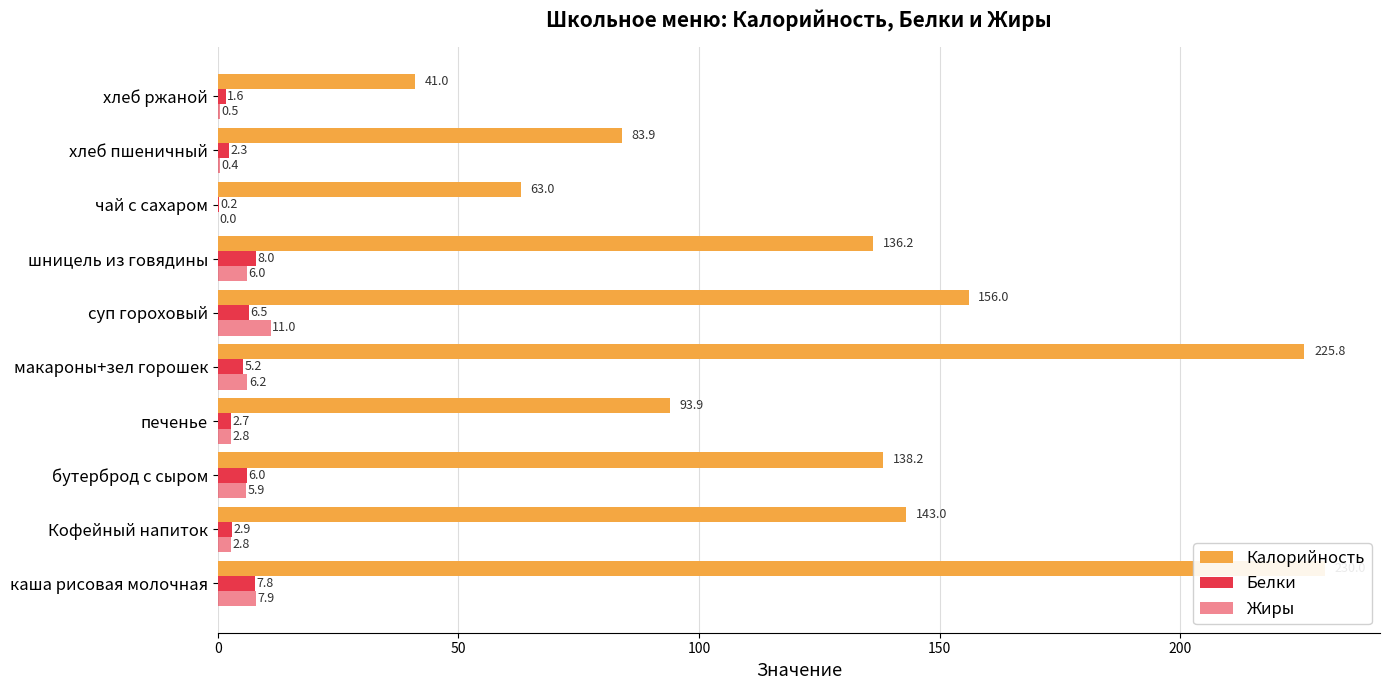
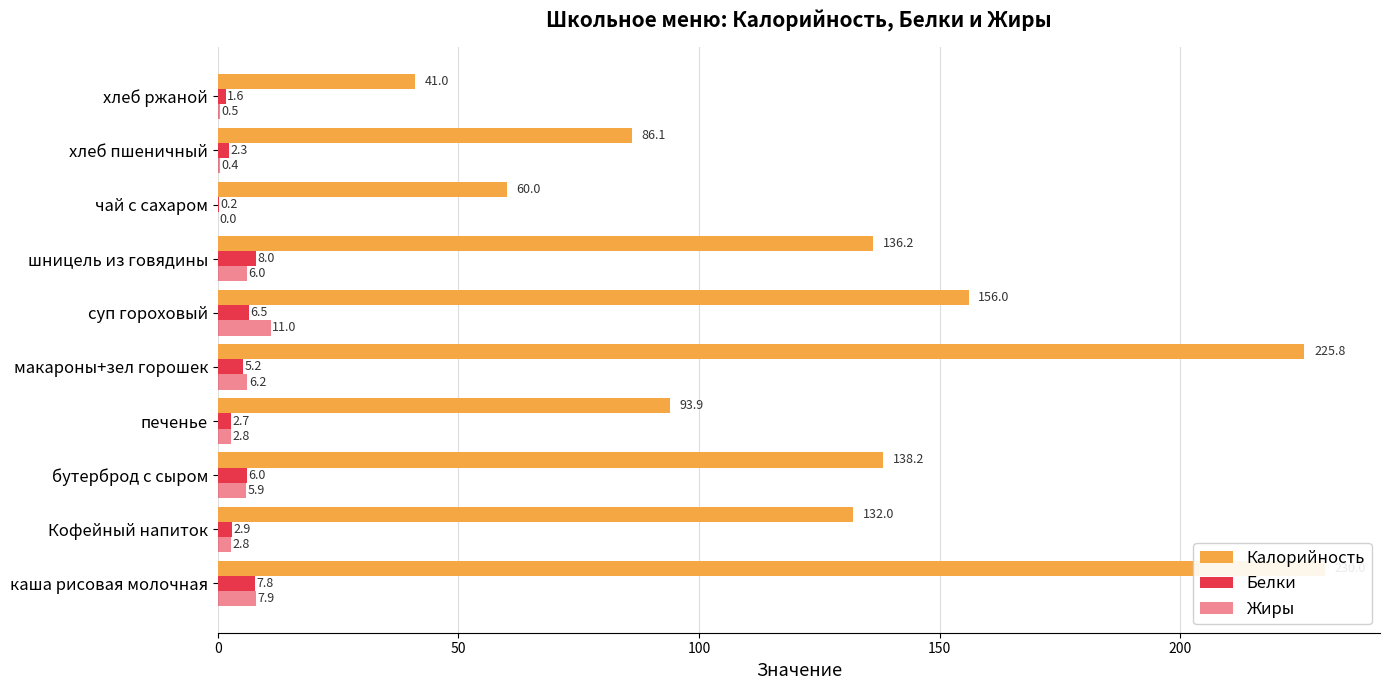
Калорийность, хлеб пшеничный: 83.9 -> 86.1
Калорийность, чай с сахаром: 63.0 -> 60.0
Калорийность, Кофейный напиток: 143.0 -> 132.0
